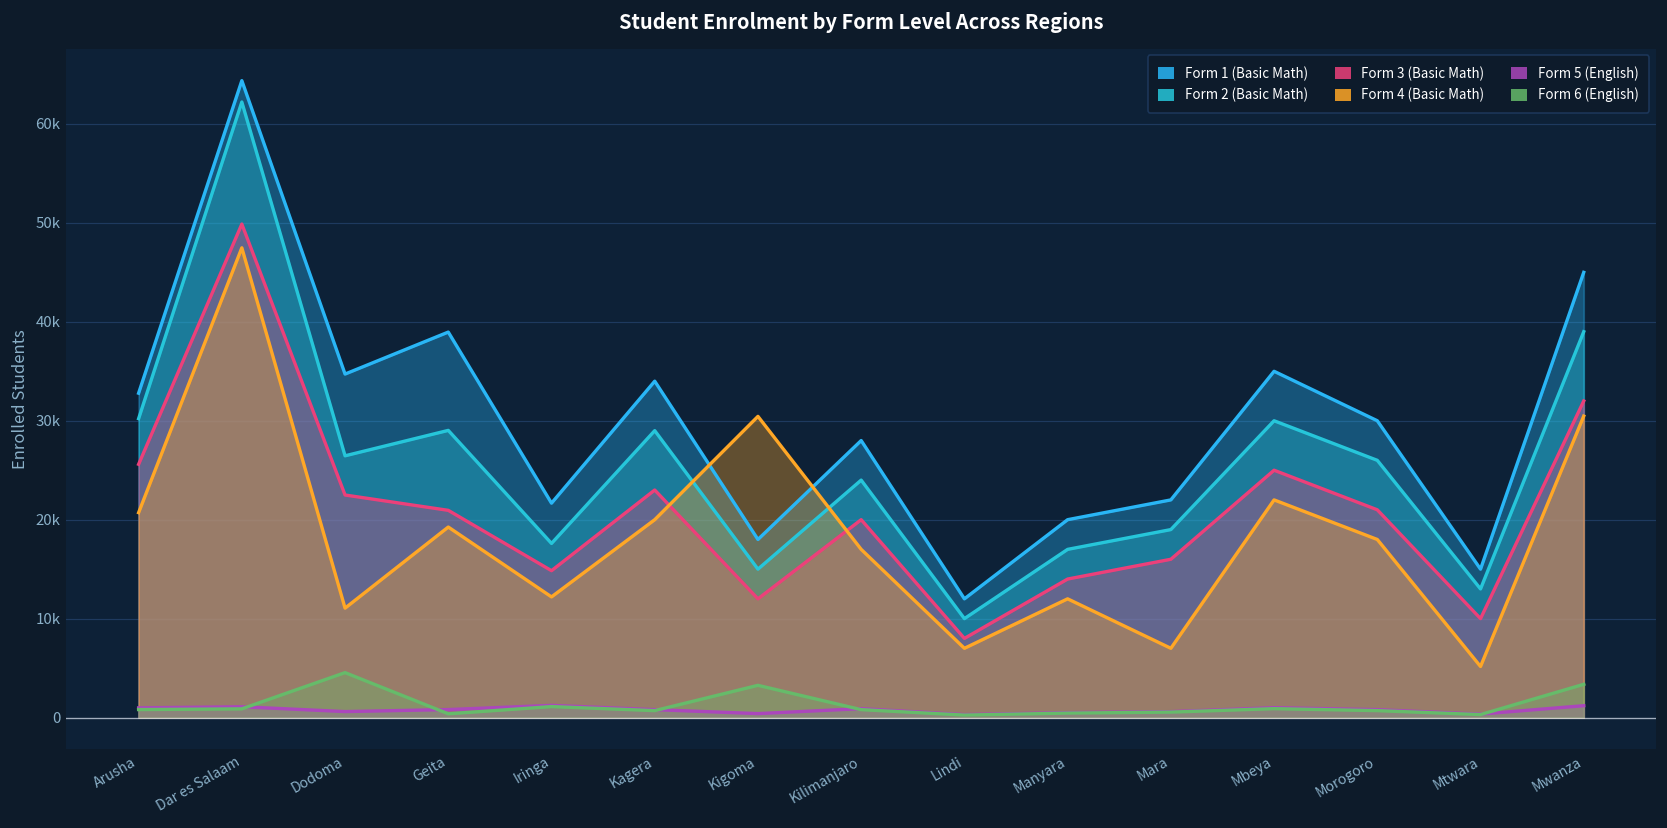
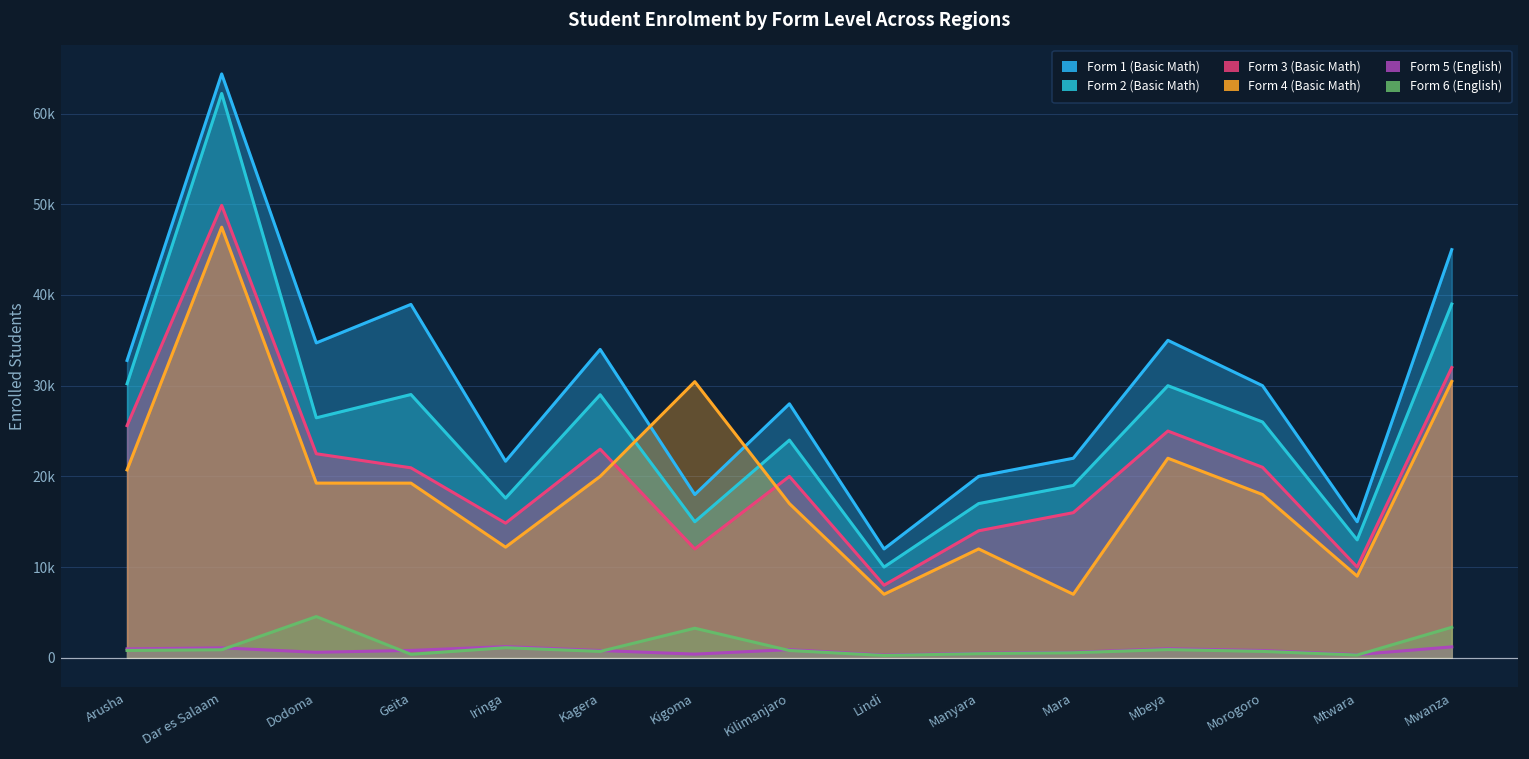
Form 4 (Basic Math), Dodoma: 11000 -> 19000
Form 4 (Basic Math), Mtwara: 5000 -> 9000
